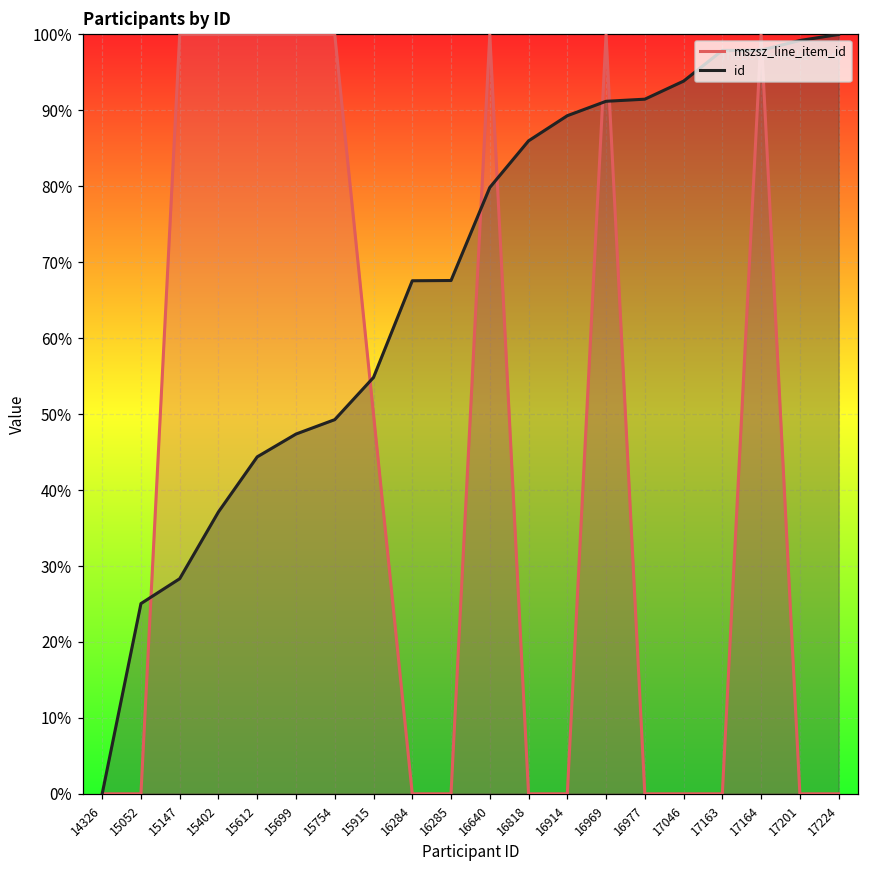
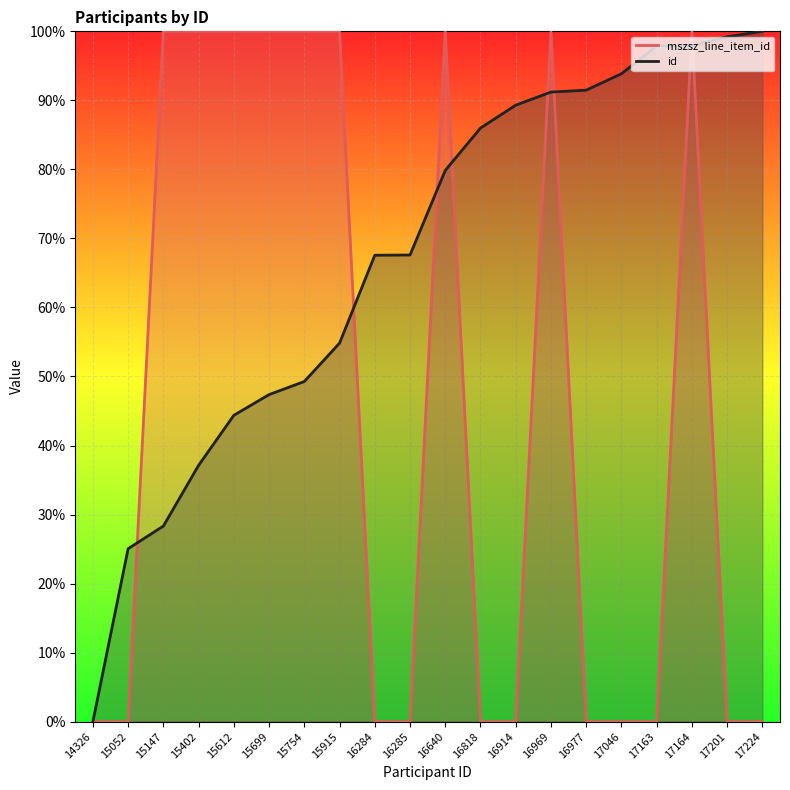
mszsz_line_item_id, 15915: 50% -> 100%
